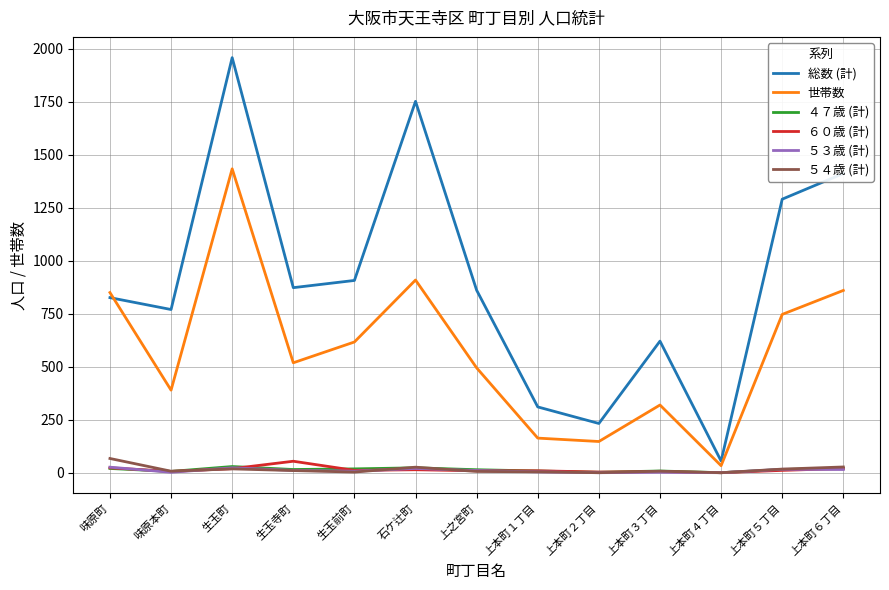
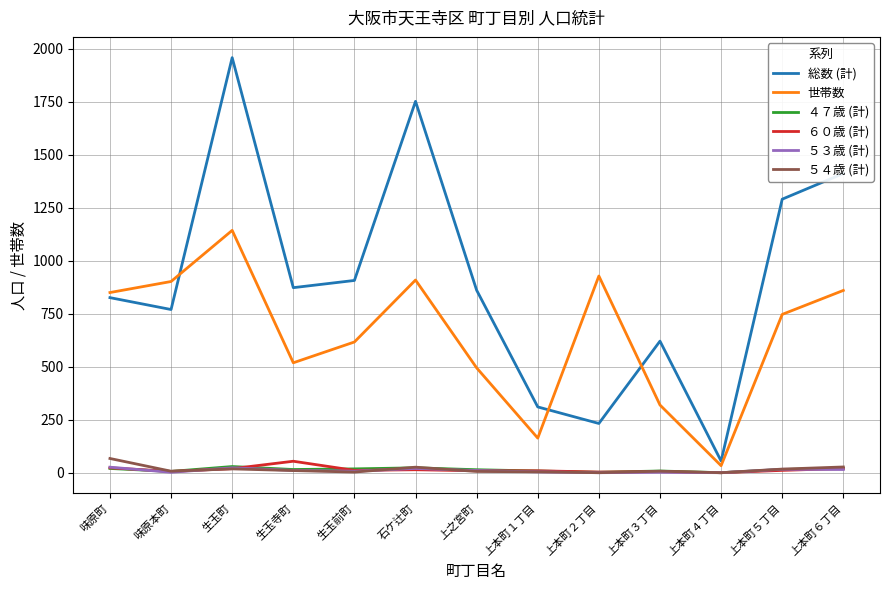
世帯数, 味原本町: 390 -> 900
世帯数, 生玉町: 1430 -> 1140
世帯数, 上本町２丁目: 150 -> 930
